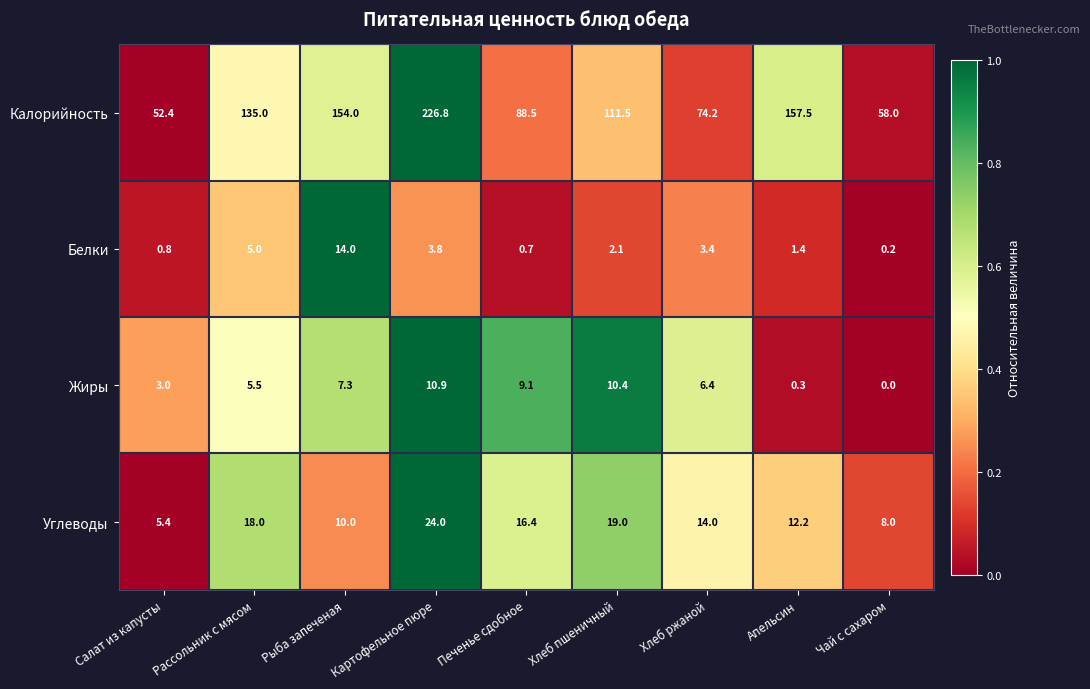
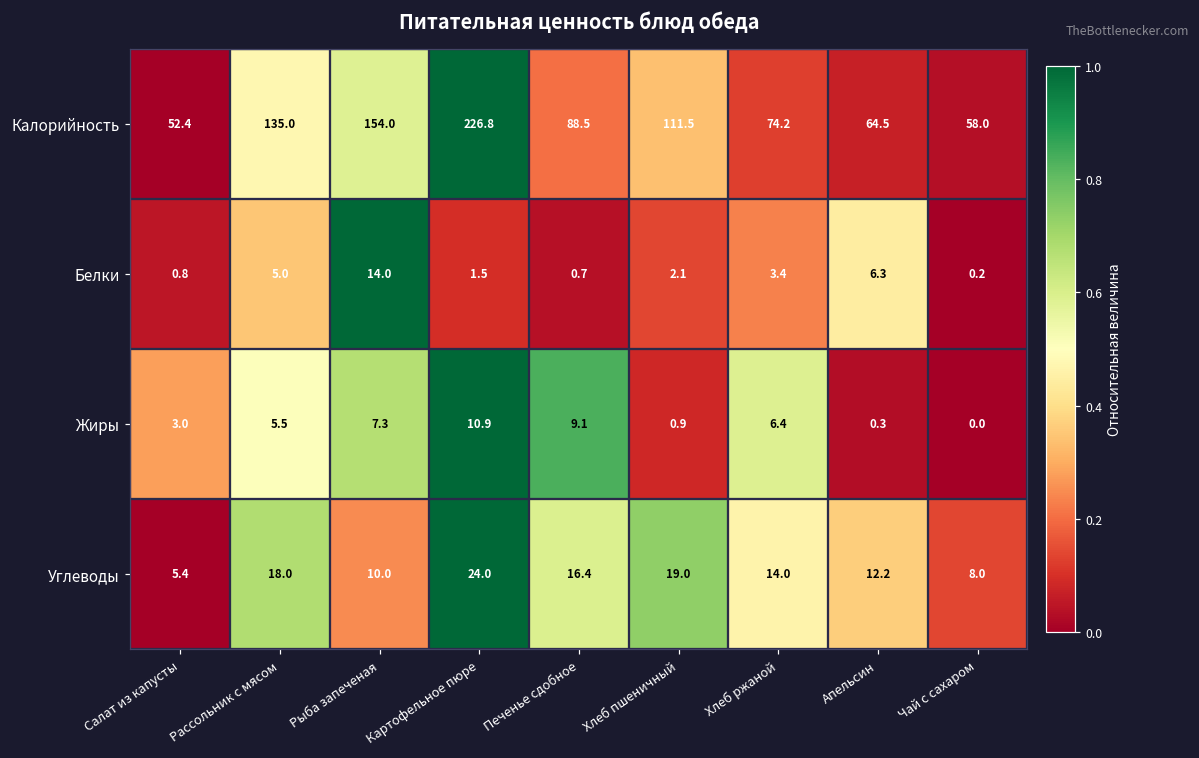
Калорийность, Апельсин: 157.5 -> 64.5
Белки, Картофельное пюре: 3.8 -> 1.5
Белки, Апельсин: 1.4 -> 6.3
Жиры, Хлеб пшеничный: 10.4 -> 0.9
